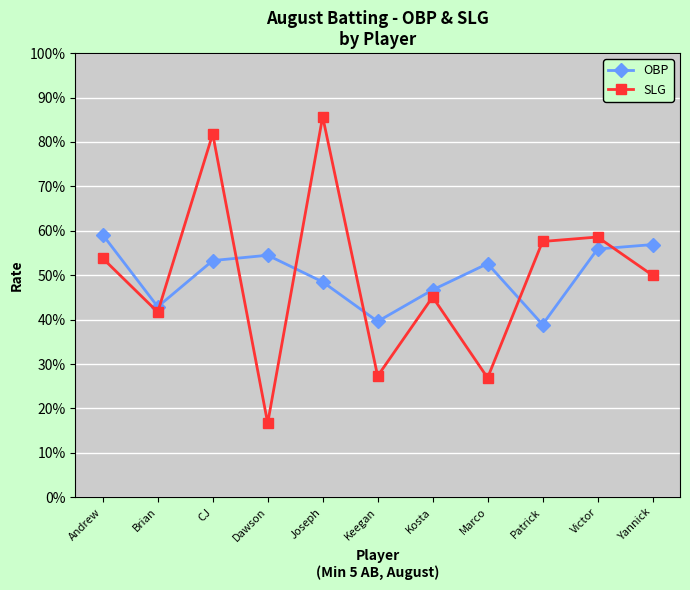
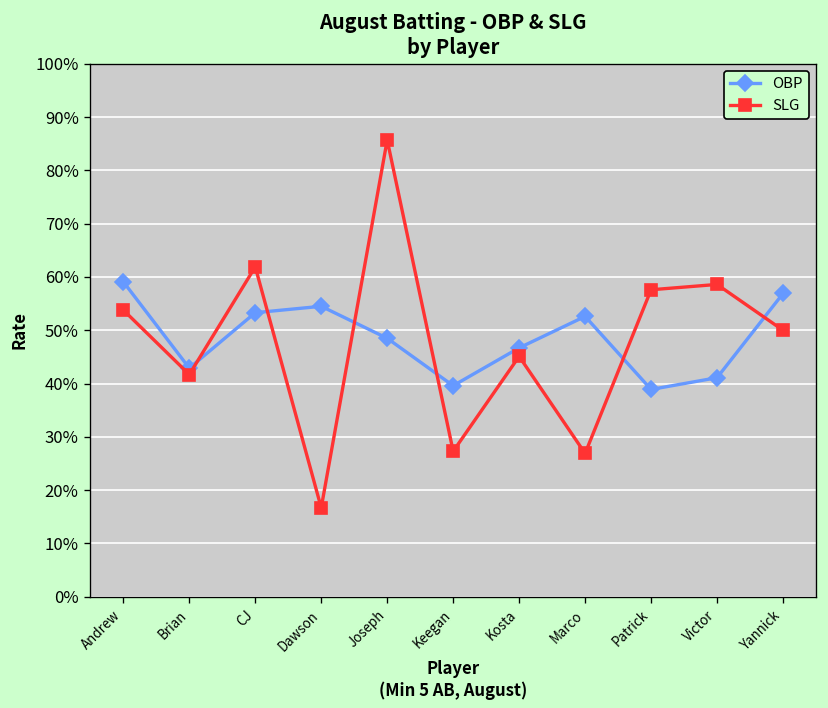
SLG, CJ: 82% -> 62%
OBP, Victor: 56% -> 41%
